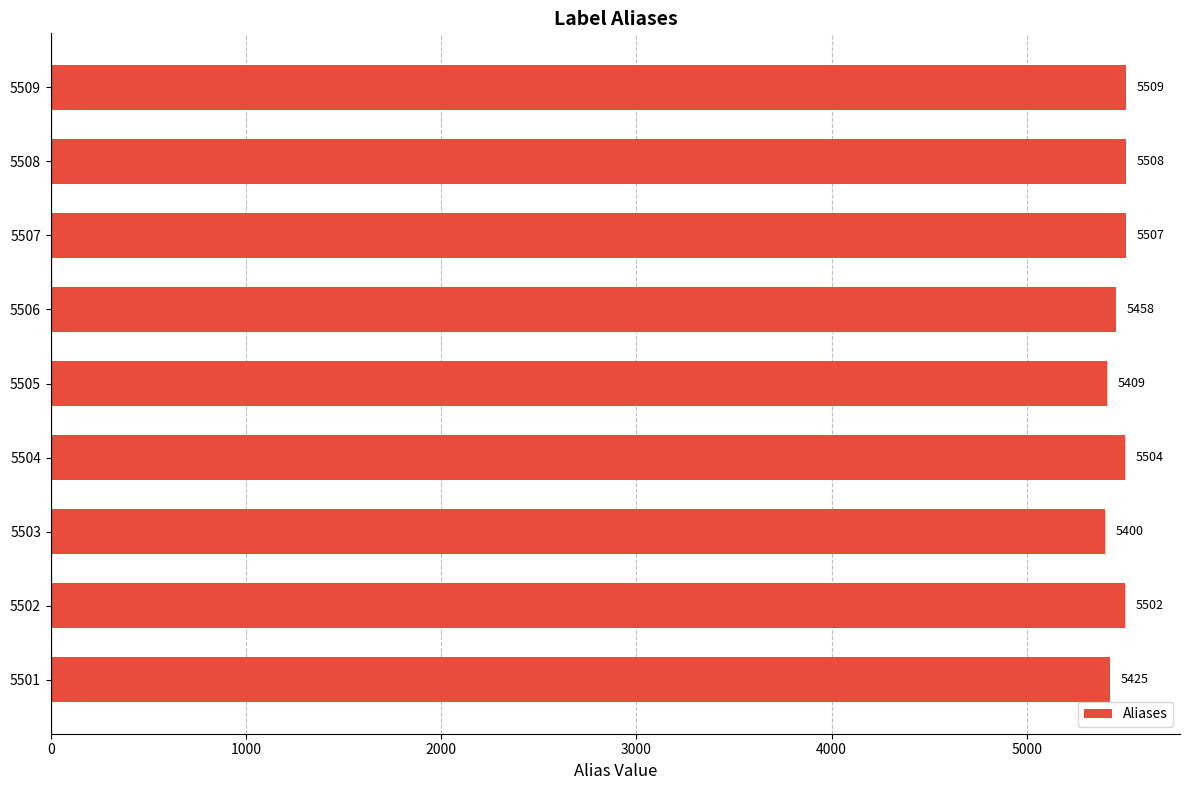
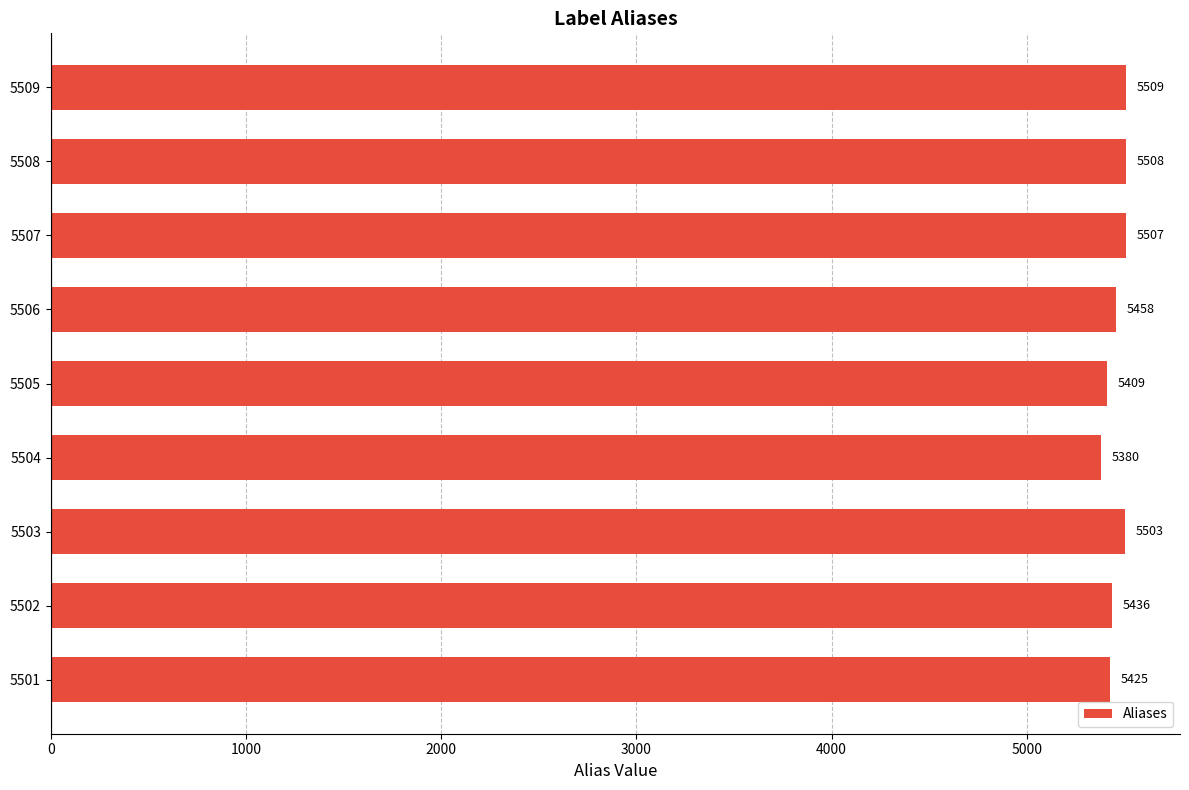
5504: 5504 -> 5380
5503: 5400 -> 5503
5502: 5502 -> 5436
